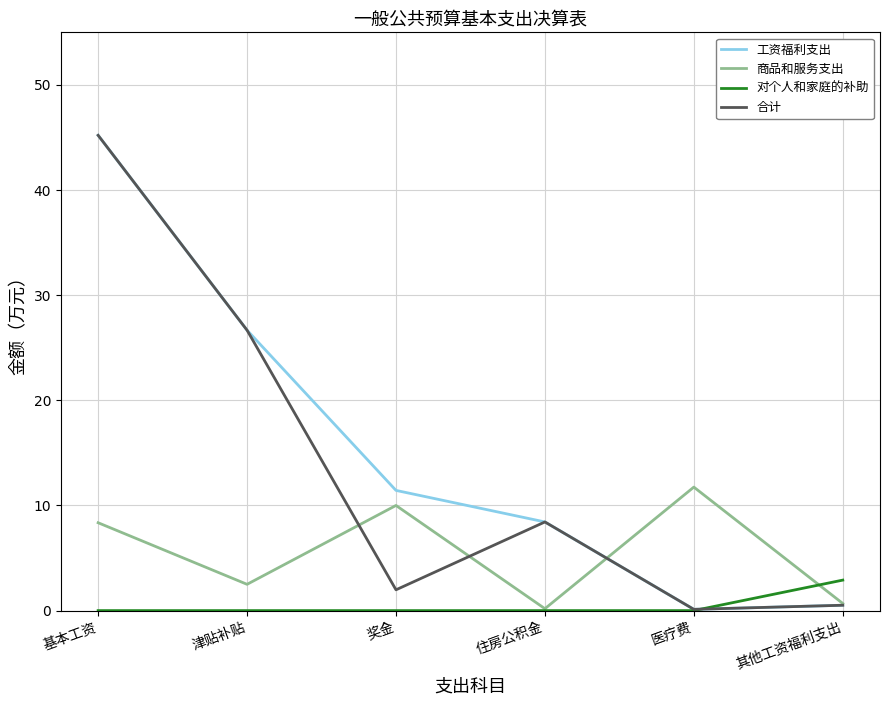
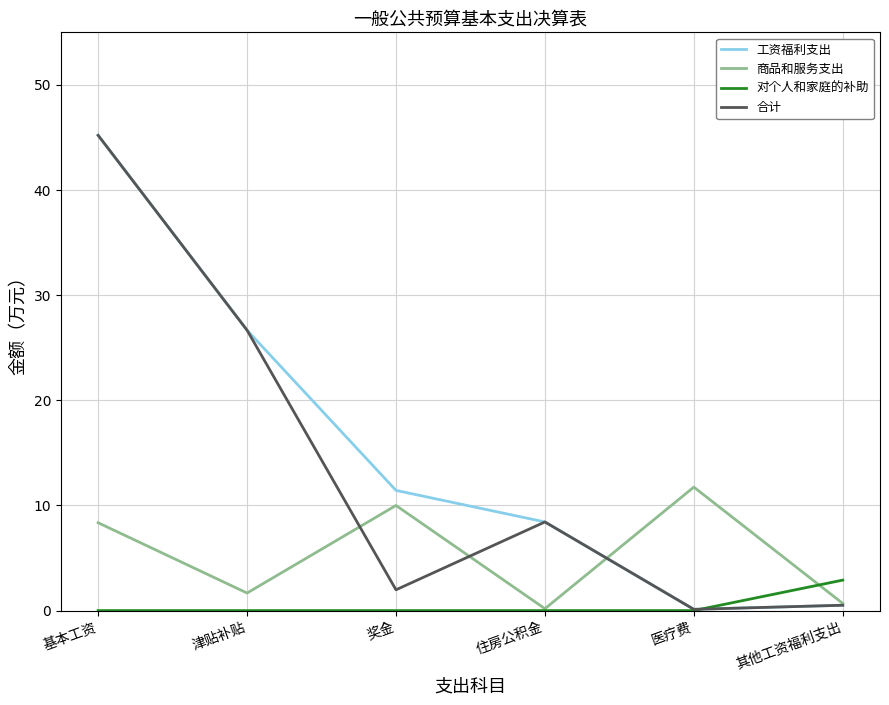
商品和服务支出, 津贴补贴: 2.5 -> 1.7
